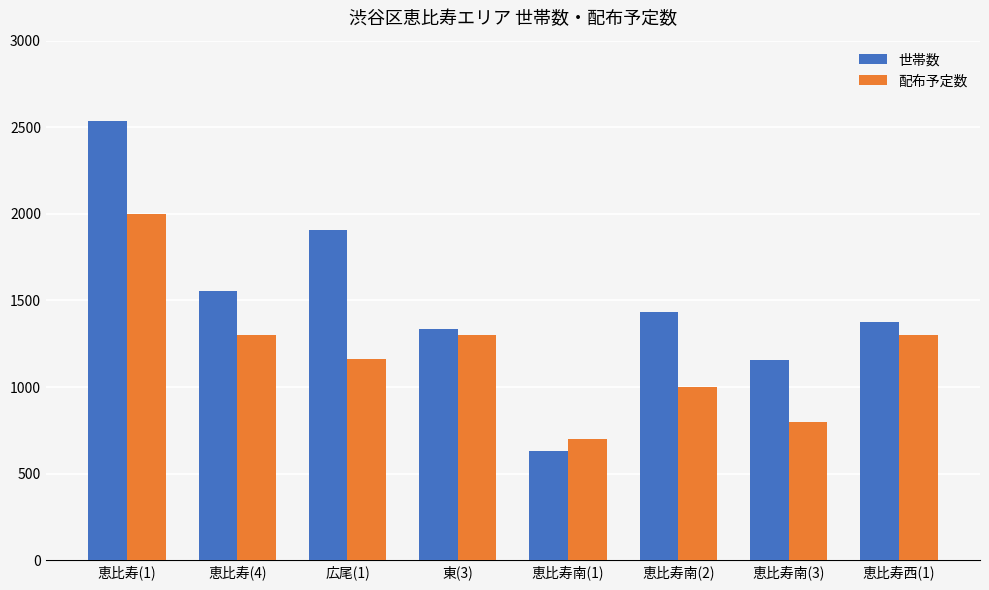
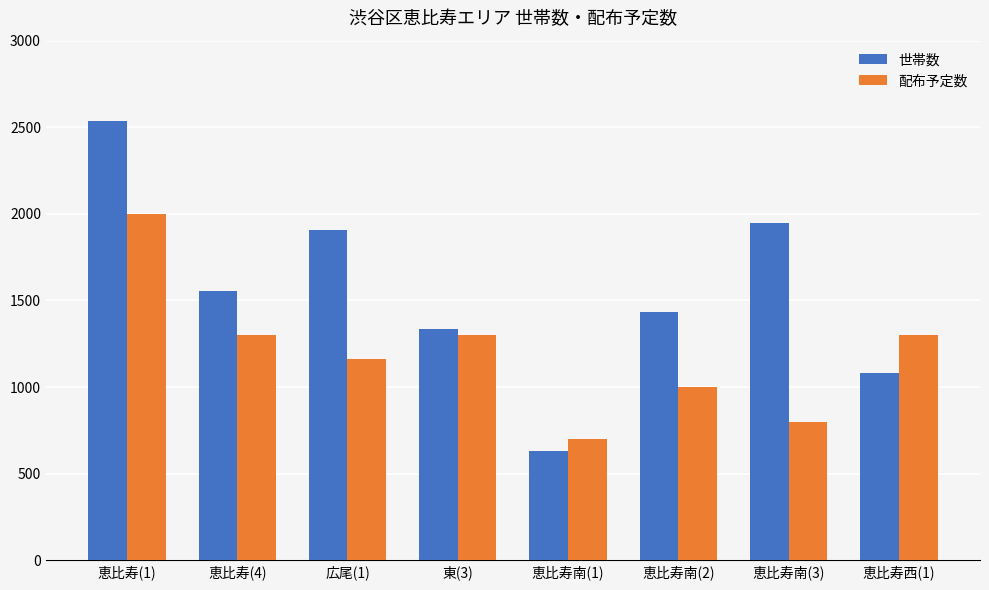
世帯数, 恵比寿南(3): 1160 -> 1950
世帯数, 恵比寿西(1): 1380 -> 1080
